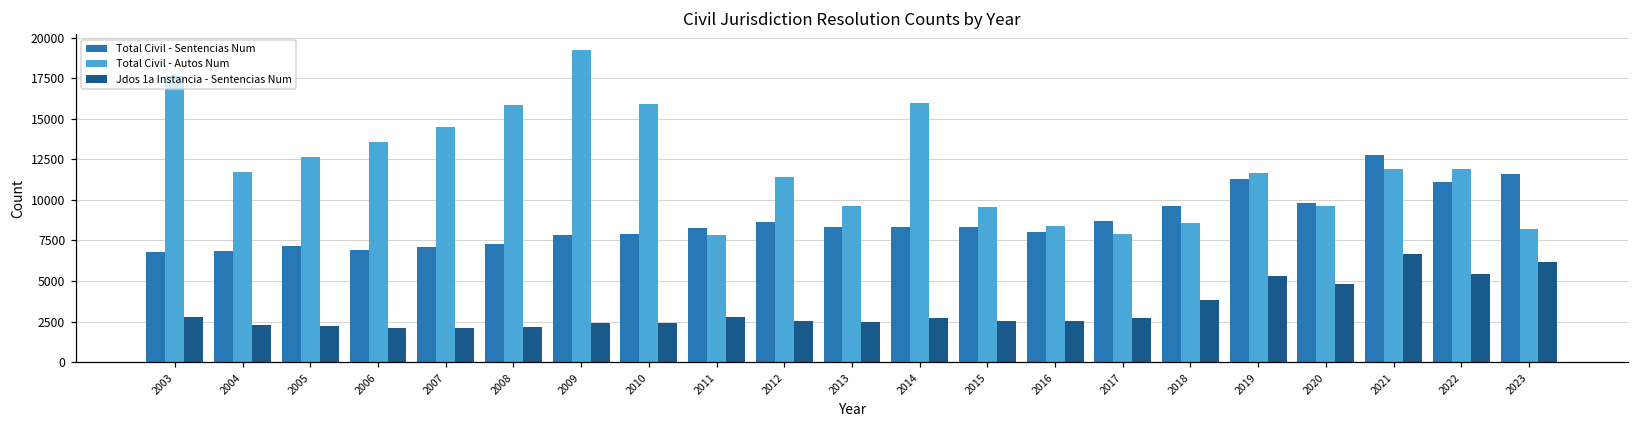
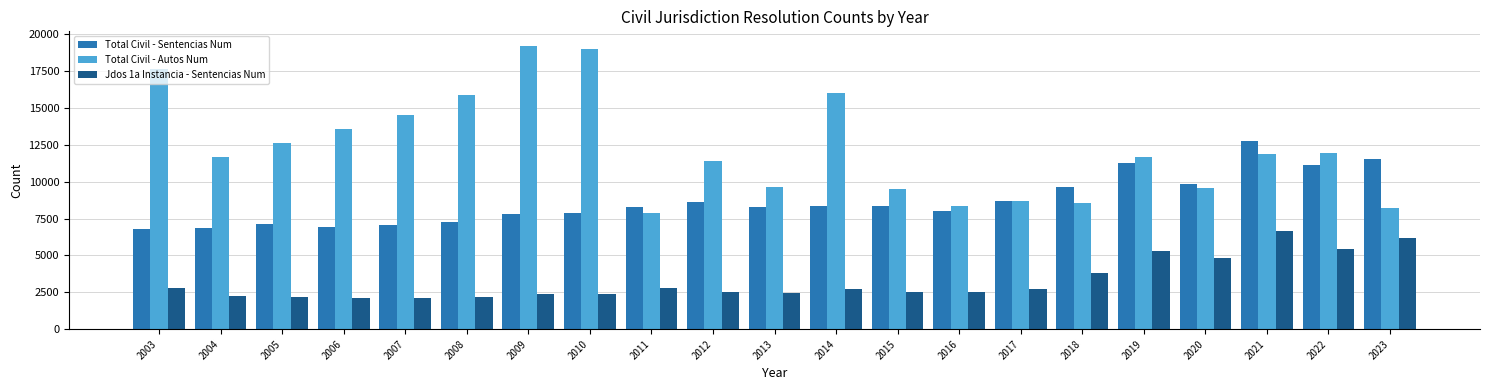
Total Civil - Autos Num, 2010: 15900 -> 19000
Total Civil - Autos Num, 2017: 7900 -> 8700
